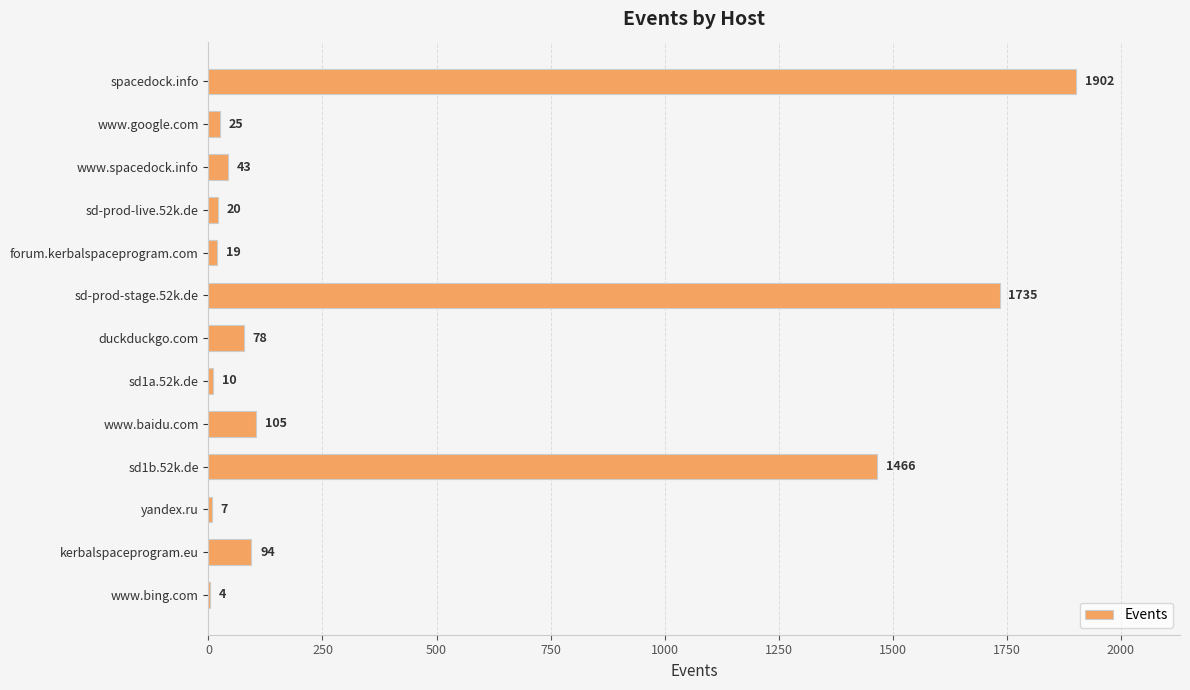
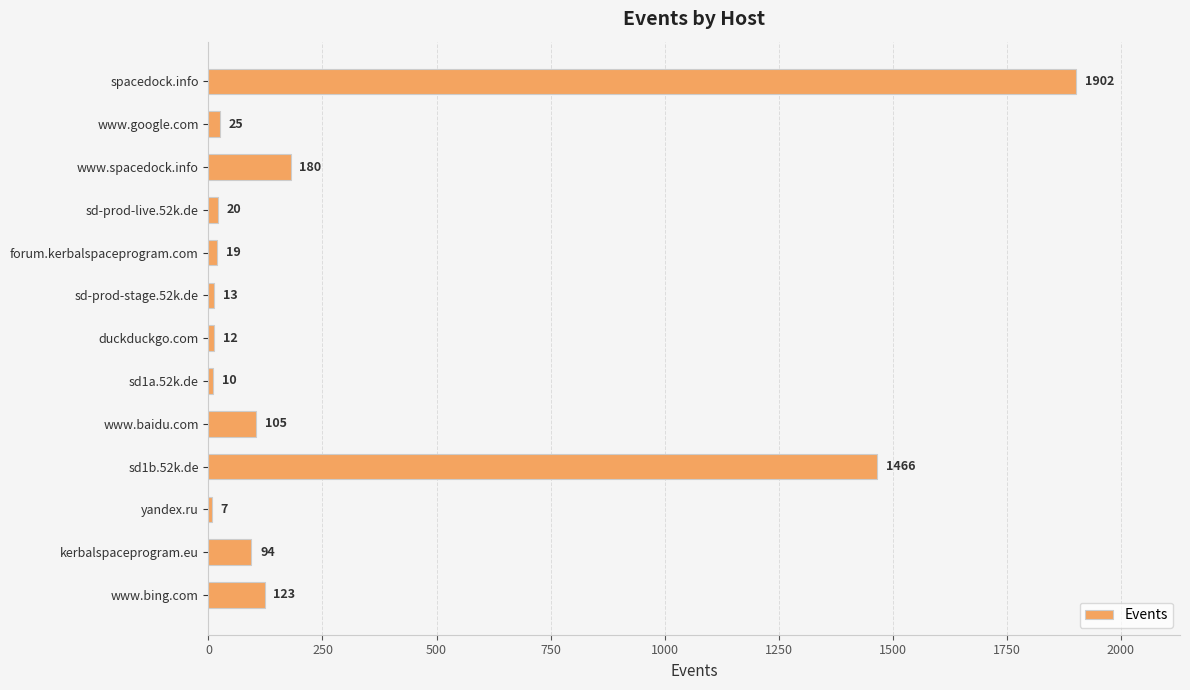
www.spacedock.info: 43 -> 180
sd-prod-stage.52k.de: 1735 -> 13
duckduckgo.com: 78 -> 12
www.bing.com: 4 -> 123
